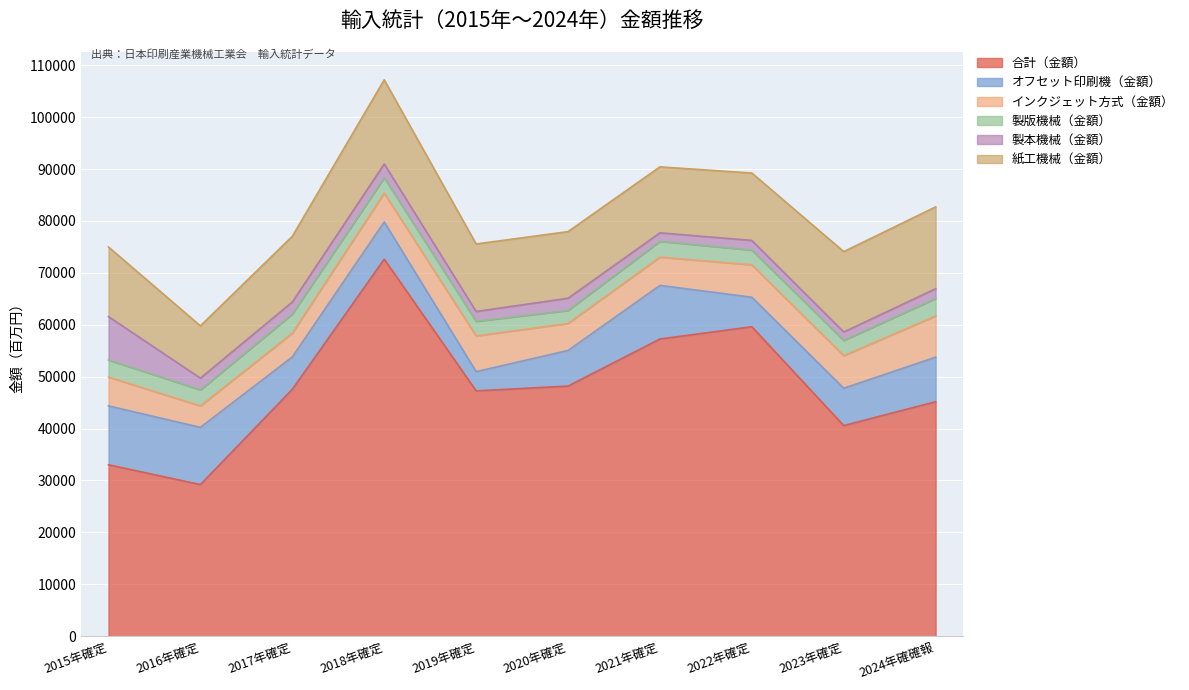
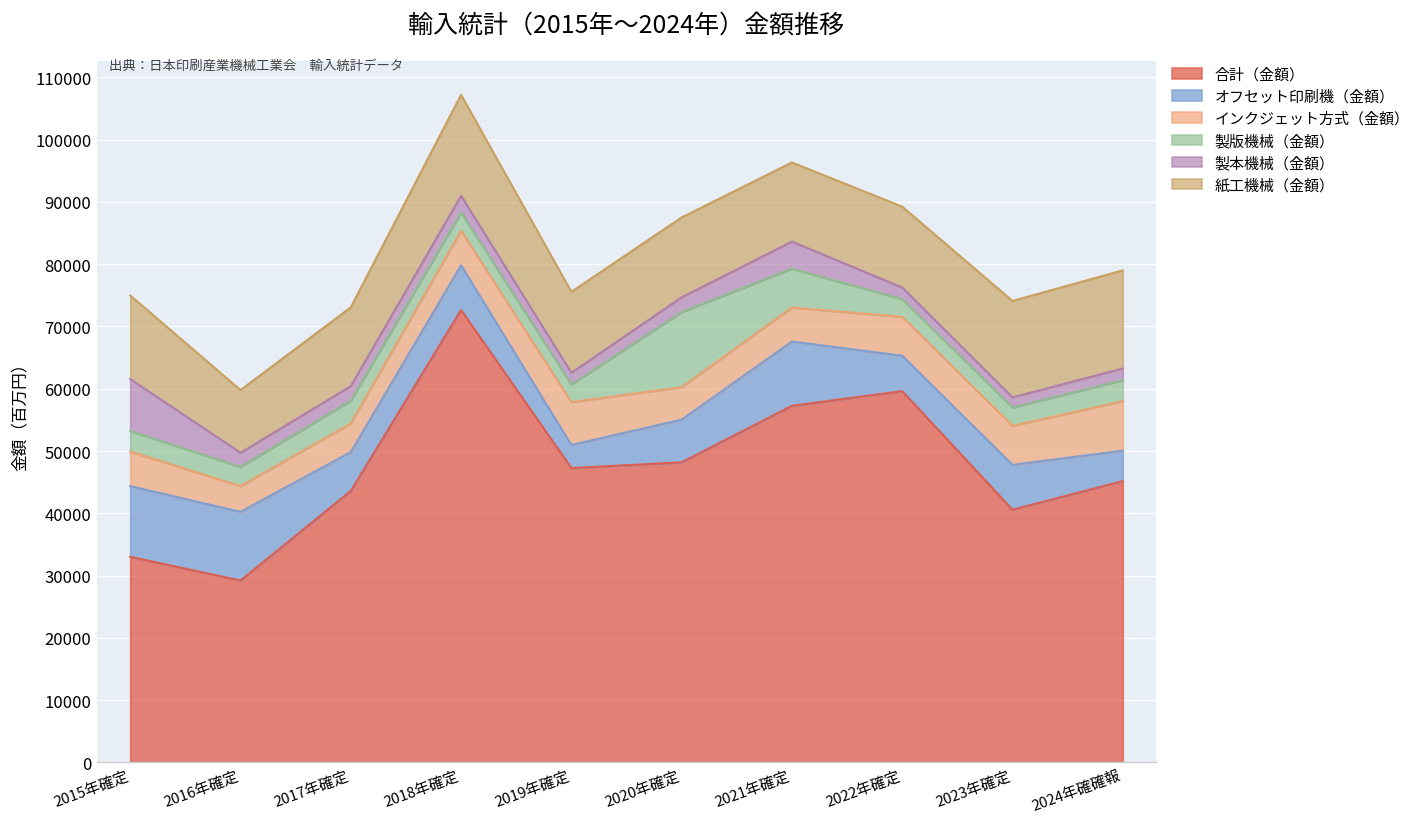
合計（金額）, 2017年確定: 48000 -> 44000
製版機械（金額）, 2020年確定: 3000 -> 12000
製版機械（金額）, 2021年確定: 3000 -> 6000
製本機械（金額）, 2021年確定: 2000 -> 4000
オフセット印刷機（金額）, 2024年確確報: 9000 -> 5000
